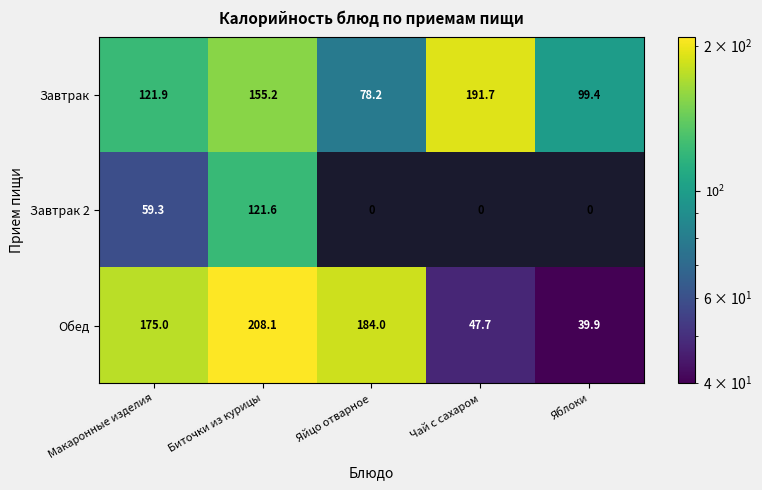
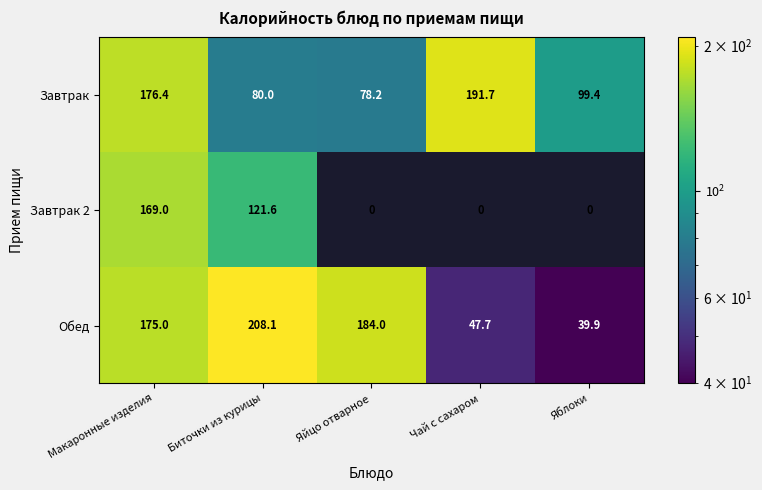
Завтрак, Макаронные изделия: 121.9 -> 176.4
Завтрак, Биточки из курицы: 155.2 -> 80.0
Завтрак 2, Макаронные изделия: 59.3 -> 169.0
